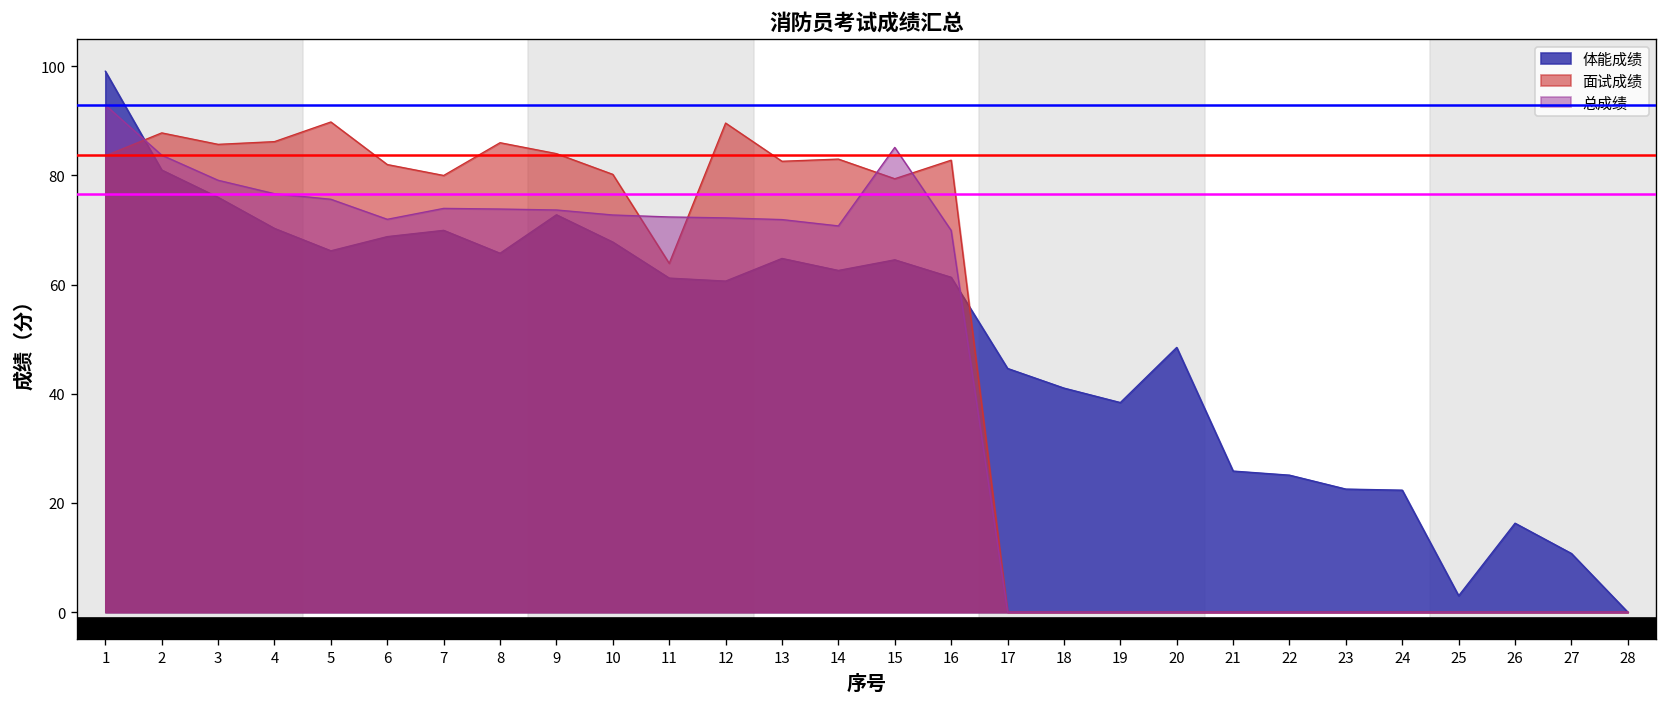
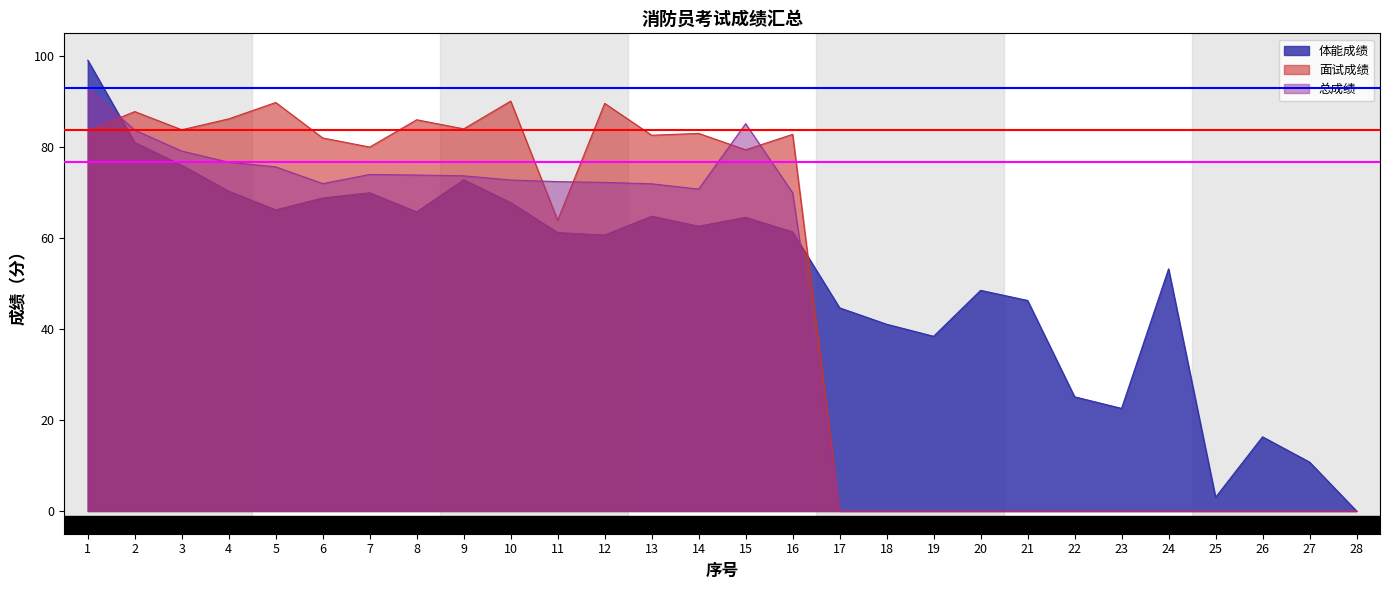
面试成绩, 3: 86 -> 84
面试成绩, 10: 80 -> 90
体能成绩, 21: 26 -> 46
体能成绩, 24: 22 -> 53
